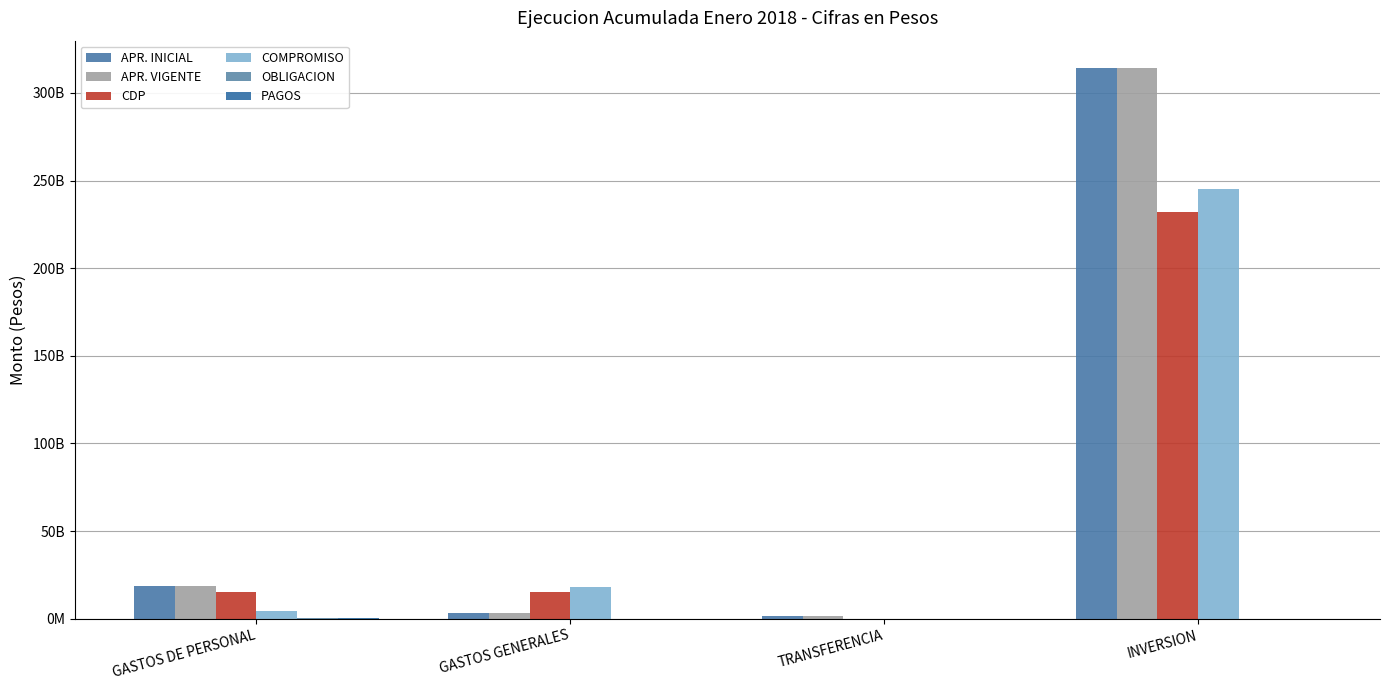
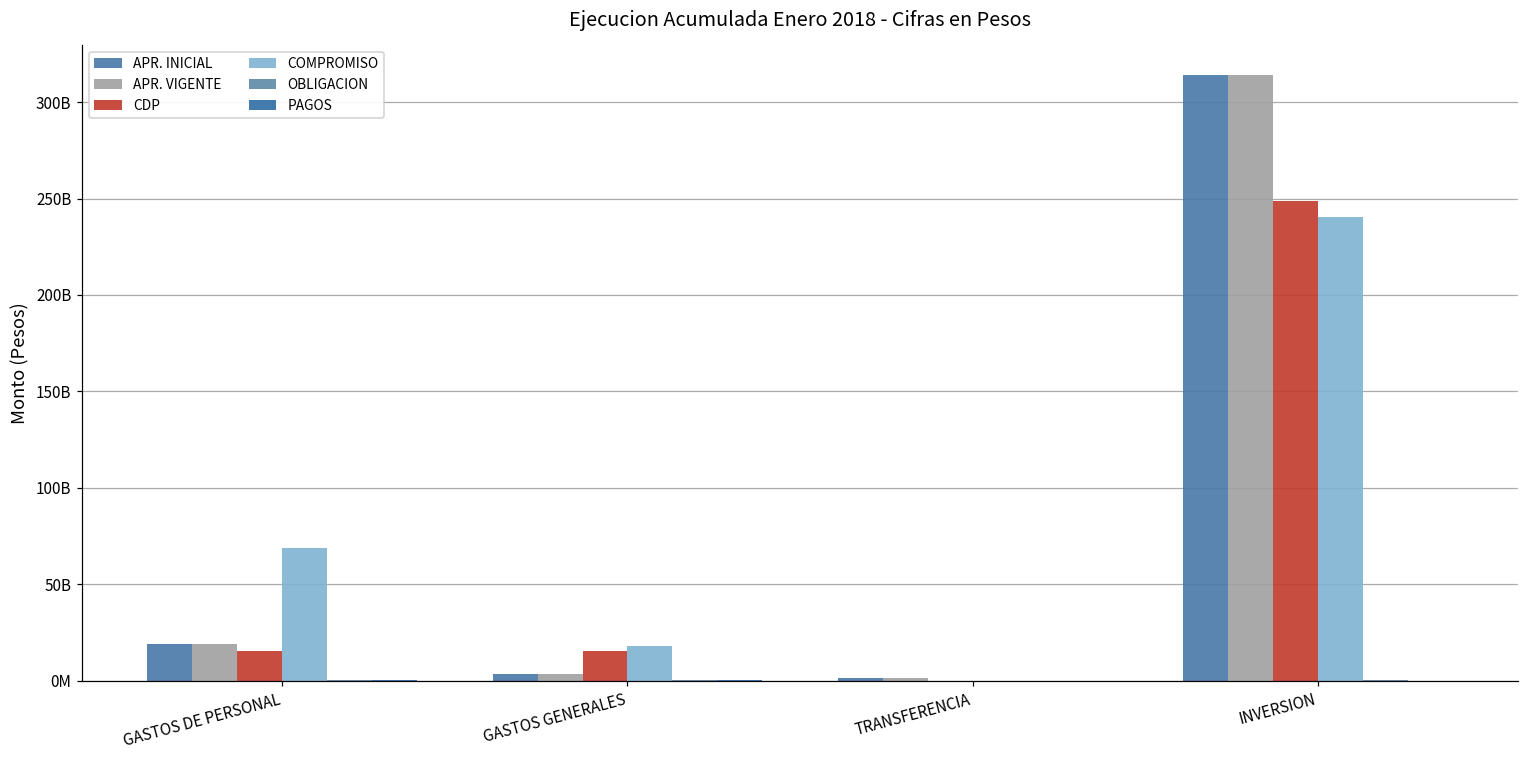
COMPROMISO, GASTOS DE PERSONAL: 5000000000 -> 69000000000
CDP, INVERSION: 232000000000 -> 249000000000
COMPROMISO, INVERSION: 245000000000 -> 241000000000
